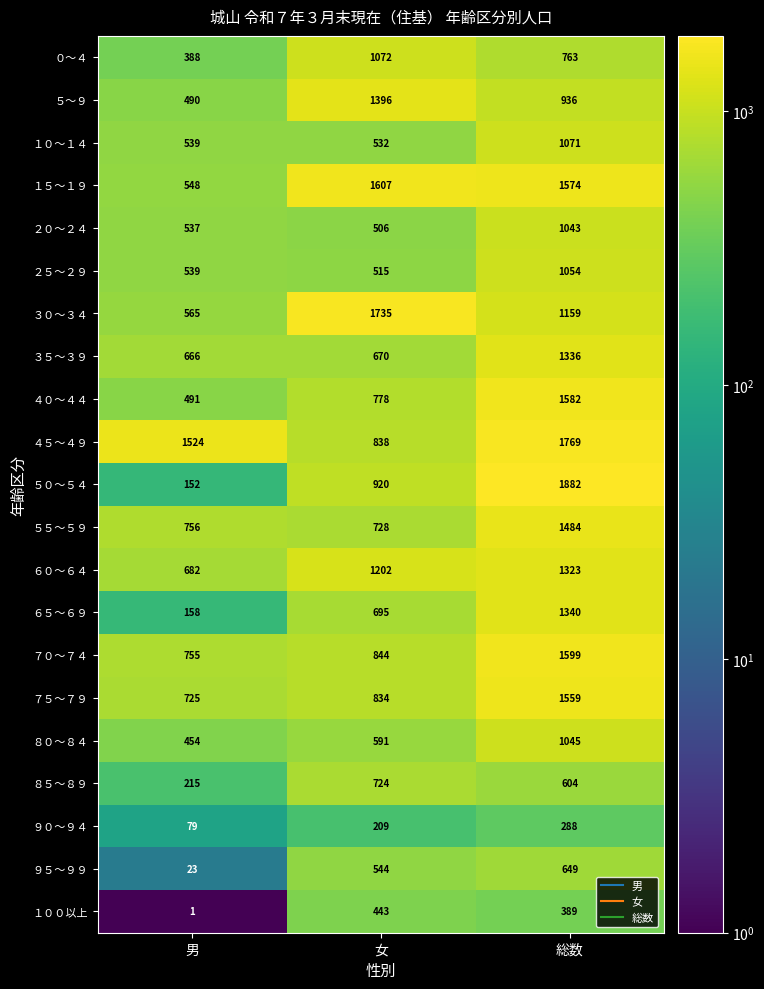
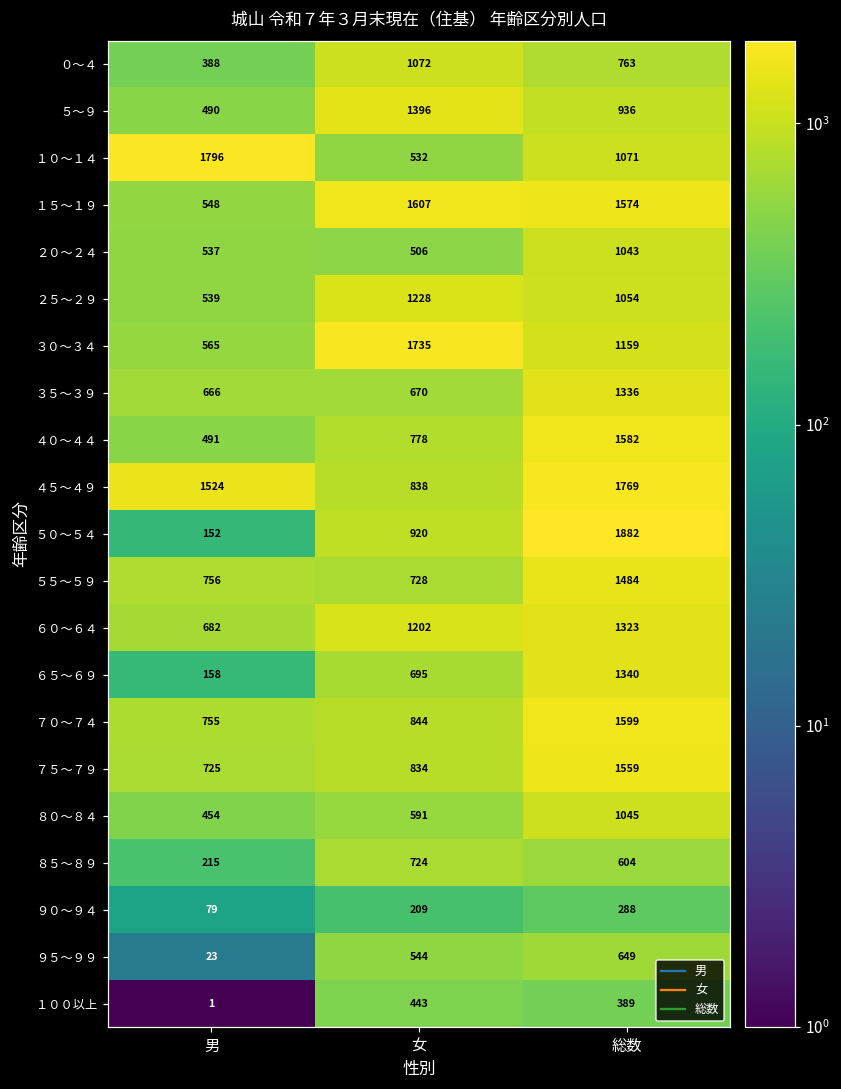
１０～１４, 男: 539 -> 1796
２５～２９, 女: 515 -> 1228
